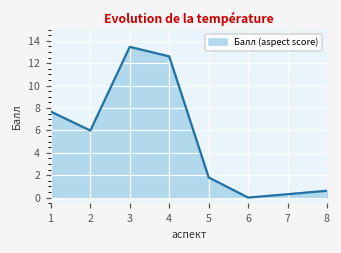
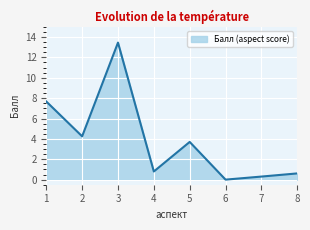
2: 6.0 -> 4.3
4: 12.6 -> 0.8
5: 1.8 -> 3.7
